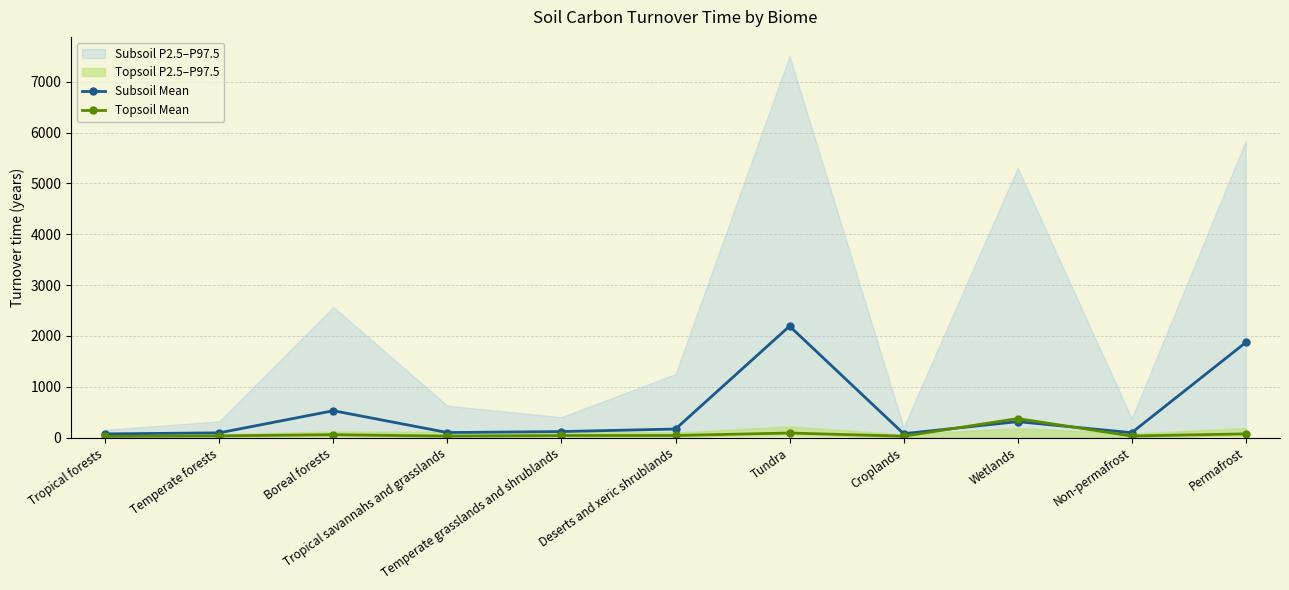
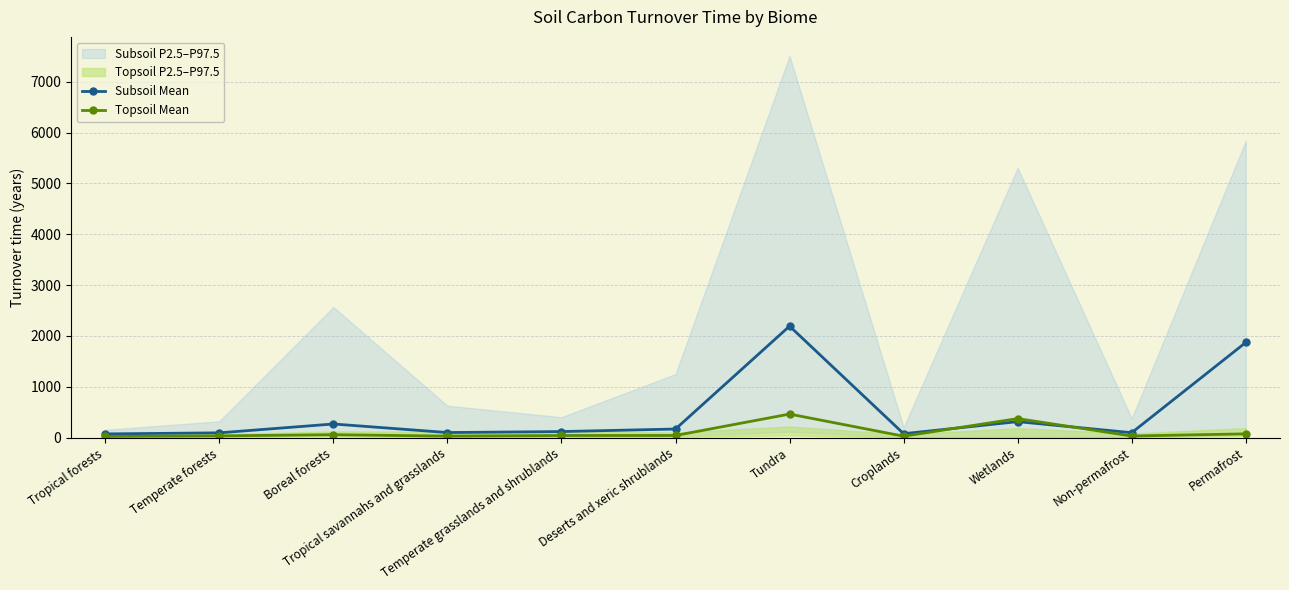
Subsoil Mean, Boreal forests: 500 -> 300
Topsoil Mean, Tundra: 100 -> 500
